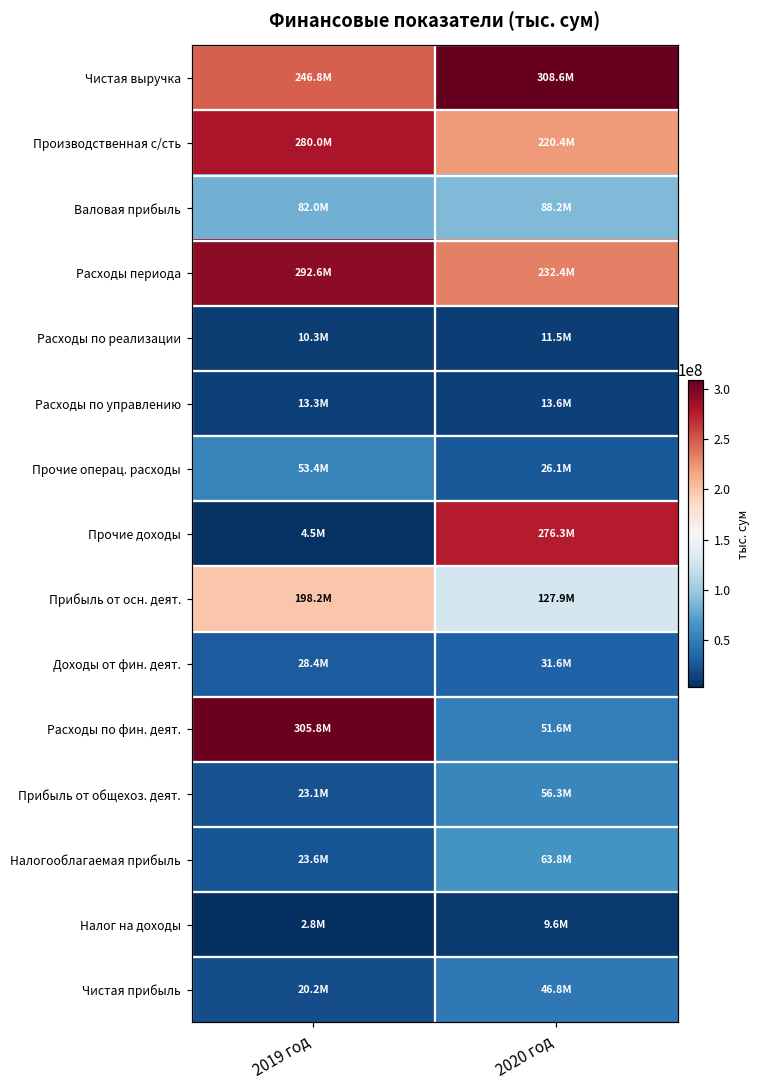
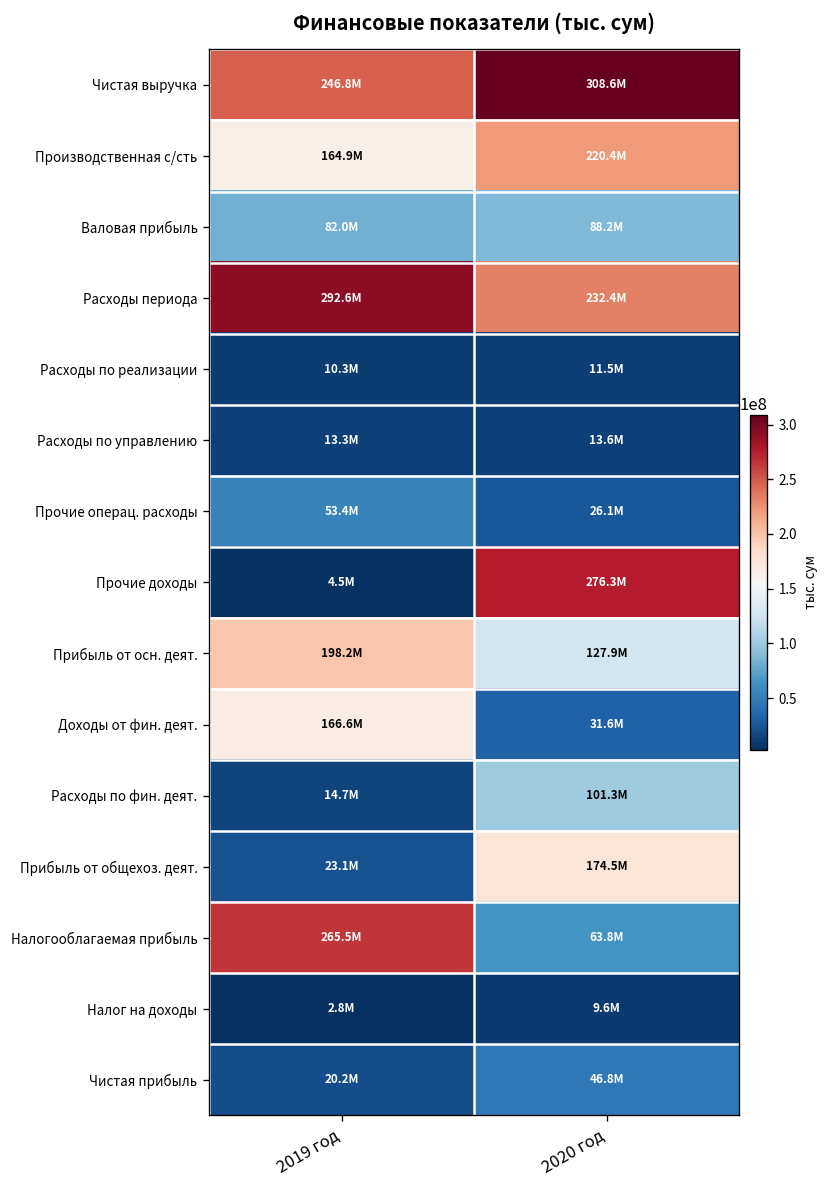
Производственная с/сть, 2019 год: 280.0M -> 164.9M
Доходы от фин. деят., 2019 год: 28.4M -> 166.6M
Расходы по фин. деят., 2019 год: 305.8M -> 14.7M
Расходы по фин. деят., 2020 год: 51.6M -> 101.3M
Прибыль от общехоз. деят., 2020 год: 56.3M -> 174.5M
Налогооблагаемая прибыль, 2019 год: 23.6M -> 265.5M
